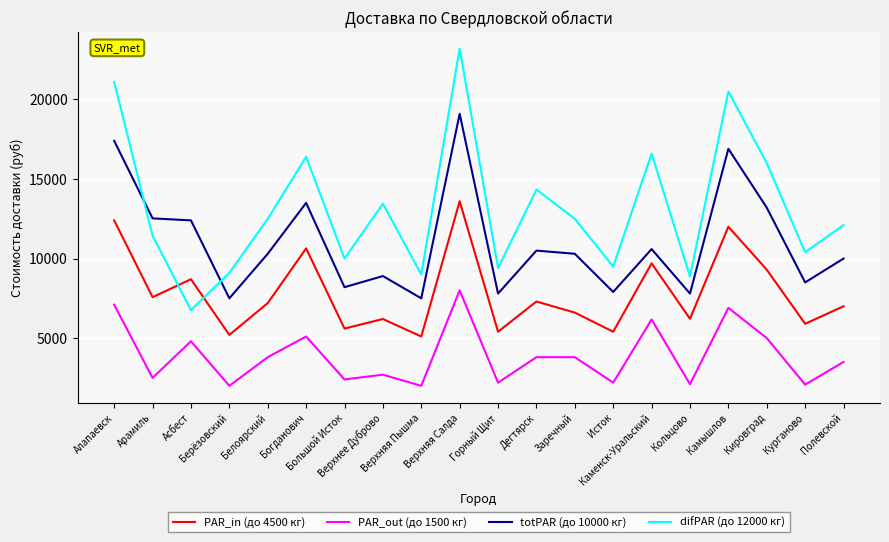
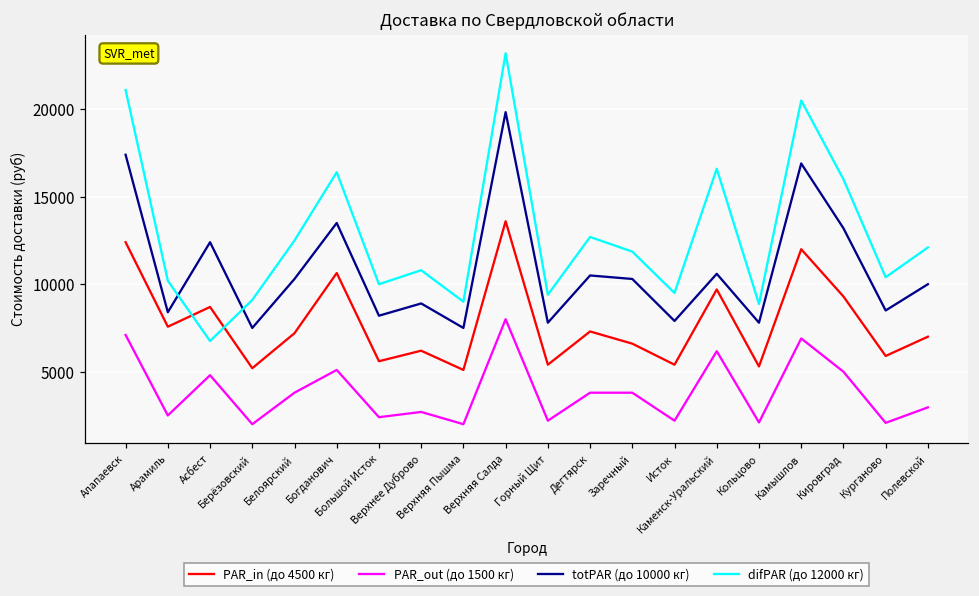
totPAR (до 10000 кг), Арамиль: 12500 -> 8400
difPAR (до 12000 кг), Арамиль: 11400 -> 10200
difPAR (до 12000 кг), Верхнее Дуброво: 13400 -> 10800
totPAR (до 10000 кг), Верхняя Салда: 19100 -> 19800
difPAR (до 12000 кг), Дегтярск: 14300 -> 12700
difPAR (до 12000 кг), Заречный: 12500 -> 11900
PAR_in (до 4500 кг), Кольцово: 6200 -> 5300
PAR_out (до 1500 кг), Полевской: 3500 -> 3000
